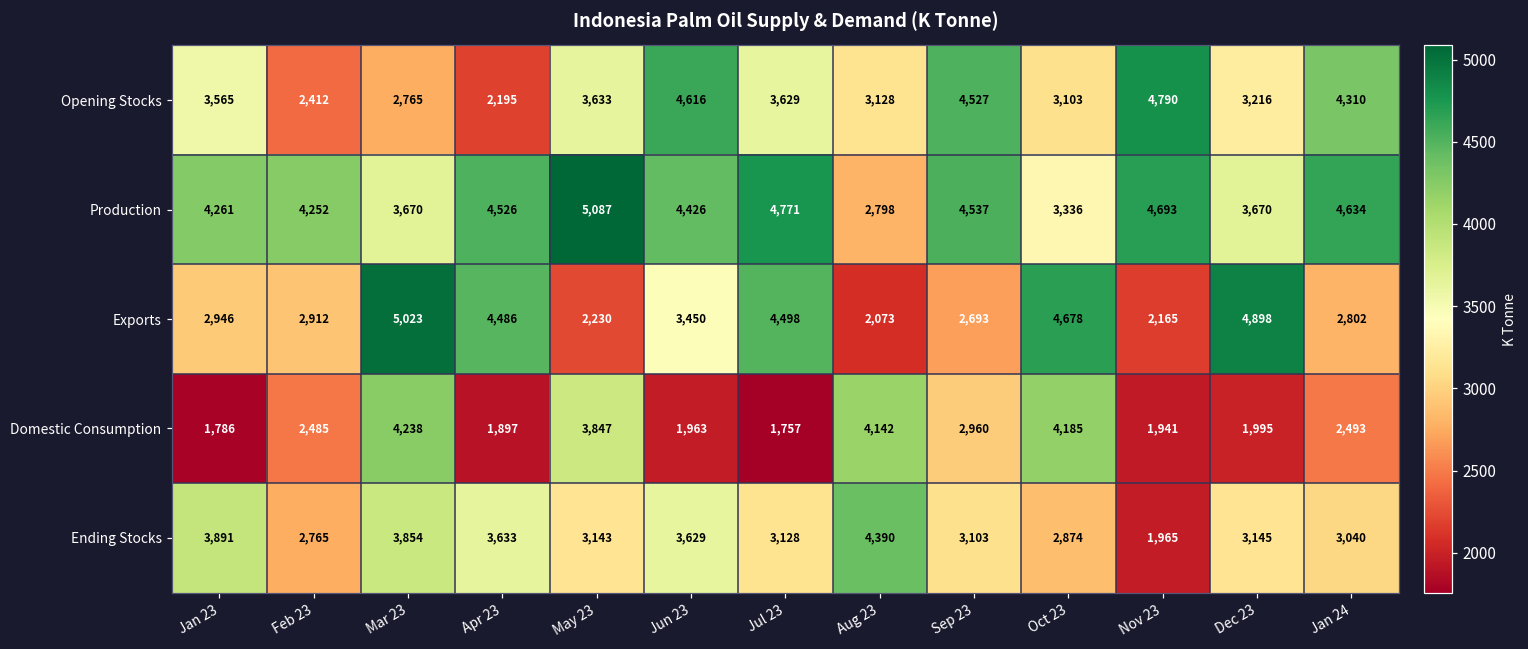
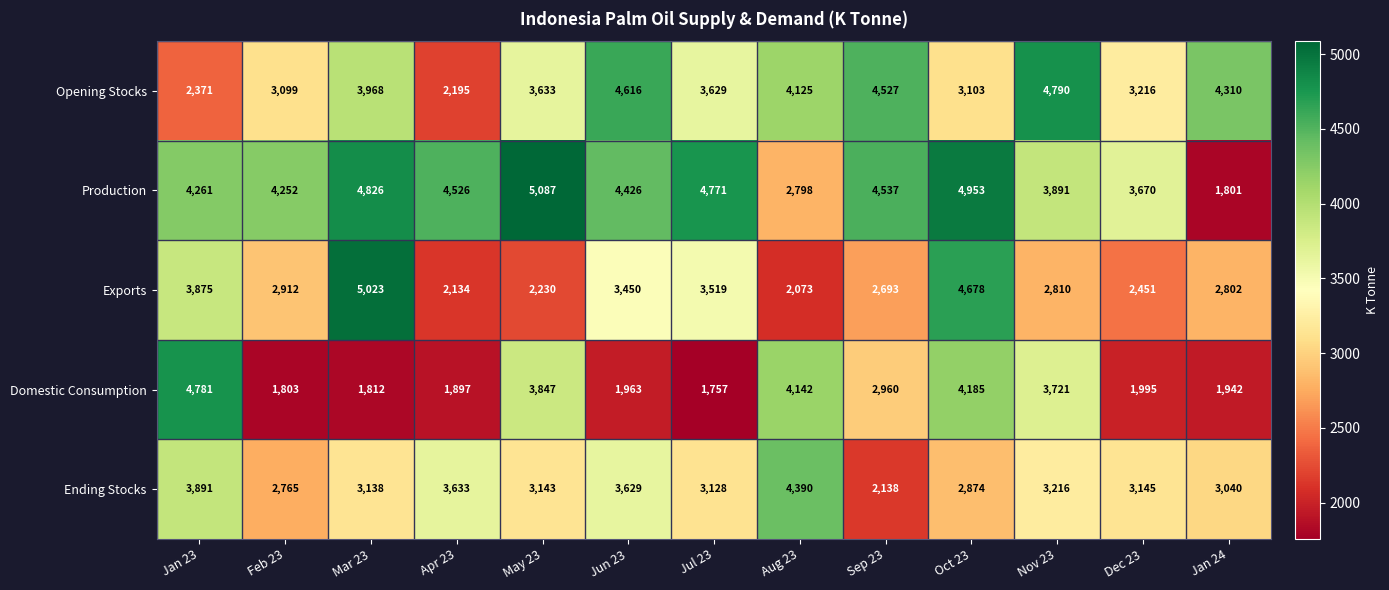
Opening Stocks, Jan 23: 3,565 -> 2,371
Opening Stocks, Feb 23: 2,412 -> 3,099
Opening Stocks, Mar 23: 2,765 -> 3,968
Opening Stocks, Aug 23: 3,128 -> 4,125
Production, Mar 23: 3,670 -> 4,826
Production, Oct 23: 3,336 -> 4,953
Production, Nov 23: 4,693 -> 3,891
Production, Jan 24: 4,634 -> 1,801
Exports, Jan 23: 2,946 -> 3,875
Exports, Apr 23: 4,486 -> 2,134
Exports, Jul 23: 4,498 -> 3,519
Exports, Nov 23: 2,165 -> 2,810
Exports, Dec 23: 4,898 -> 2,451
Domestic Consumption, Jan 23: 1,786 -> 4,781
Domestic Consumption, Feb 23: 2,485 -> 1,803
Domestic Consumption, Mar 23: 4,238 -> 1,812
Domestic Consumption, Nov 23: 1,941 -> 3,721
Domestic Consumption, Jan 24: 2,493 -> 1,942
Ending Stocks, Mar 23: 3,854 -> 3,138
Ending Stocks, Sep 23: 3,103 -> 2,138
Ending Stocks, Nov 23: 1,965 -> 3,216
